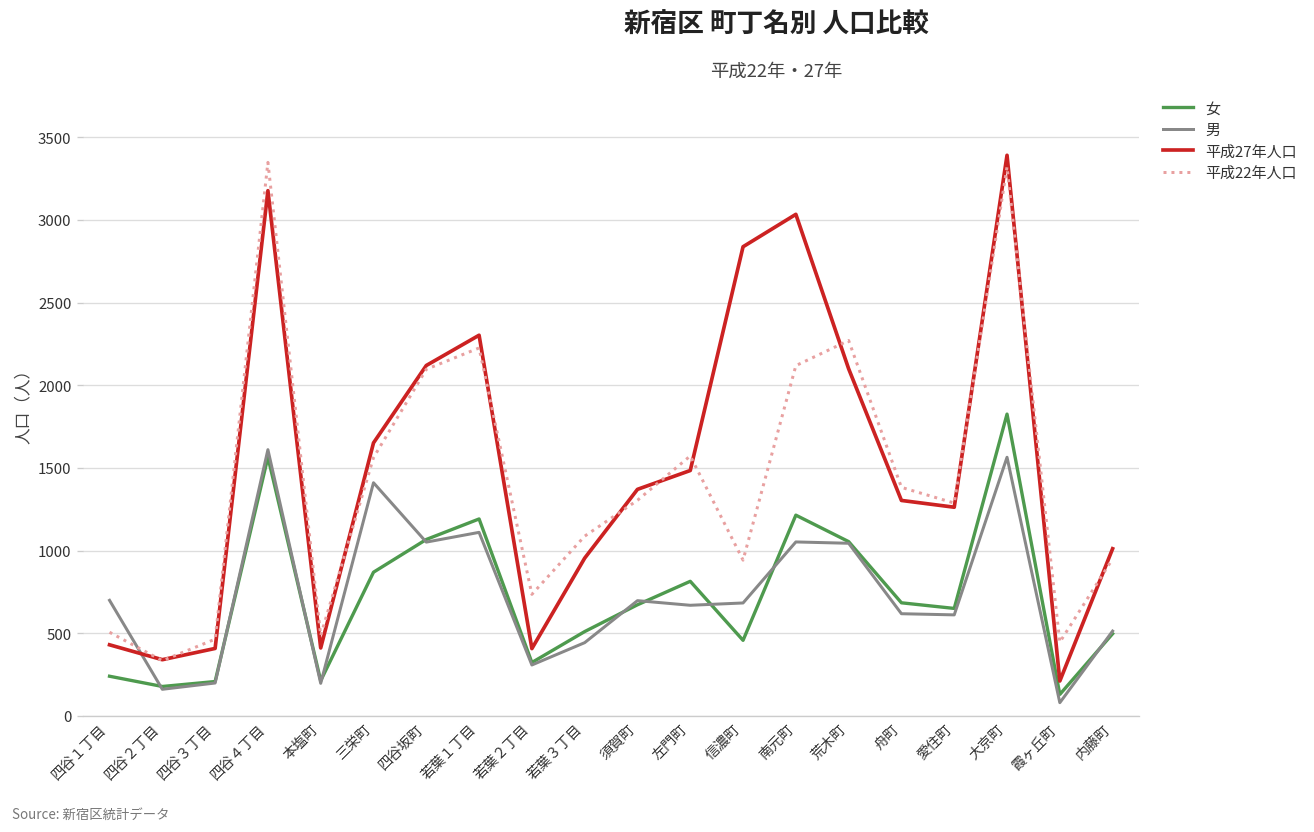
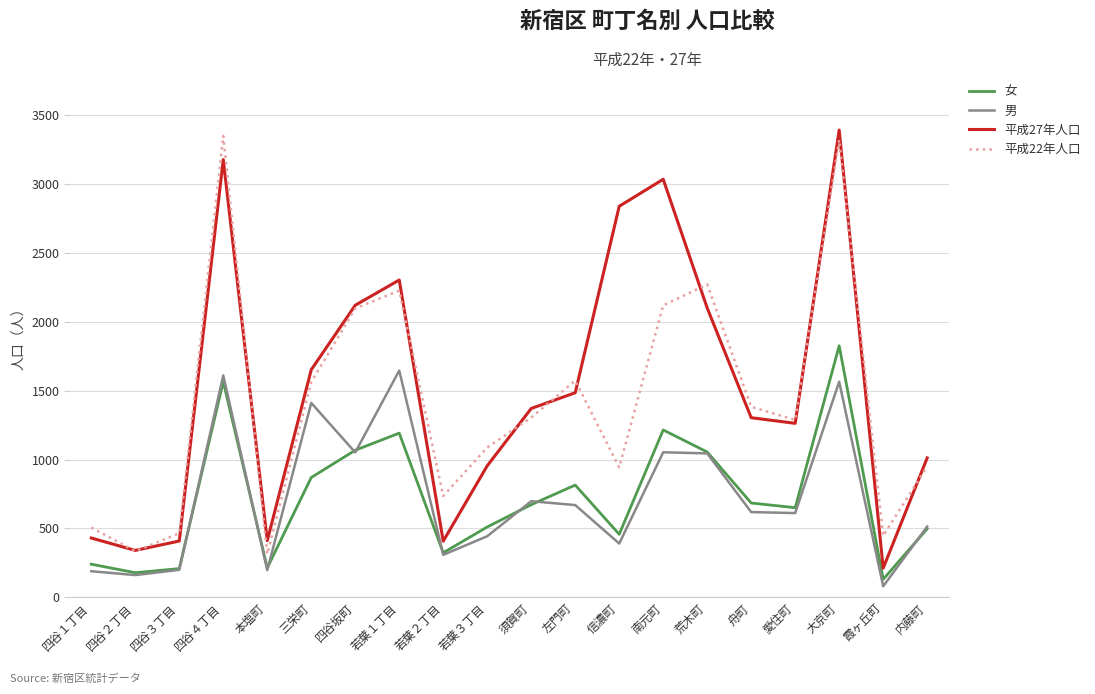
男, 四谷１丁目: 700 -> 190
平成22年人口, 本塩町: 490 -> 320
男, 若葉１丁目: 1110 -> 1650
男, 信濃町: 680 -> 390
